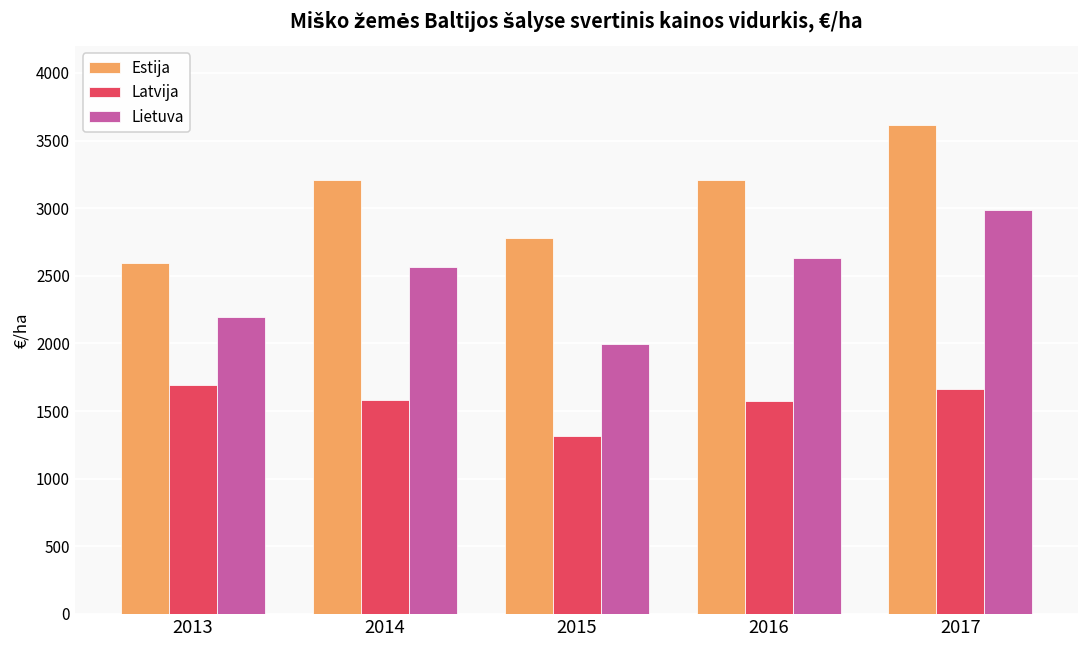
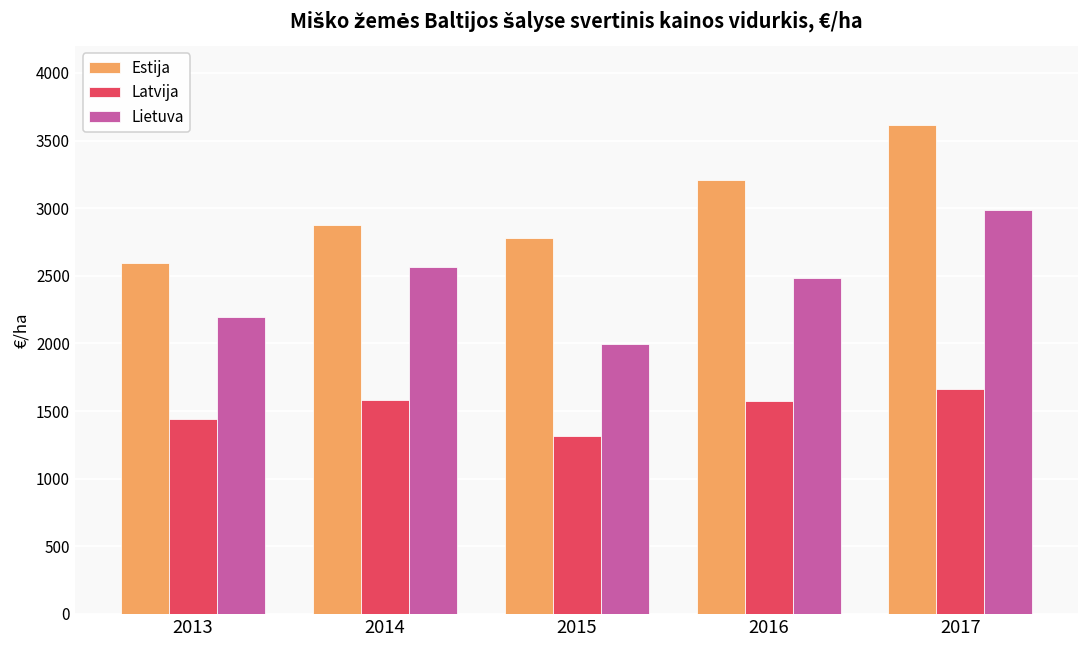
Latvija, 2013: 1690 -> 1440
Estija, 2014: 3210 -> 2880
Lietuva, 2016: 2630 -> 2480
